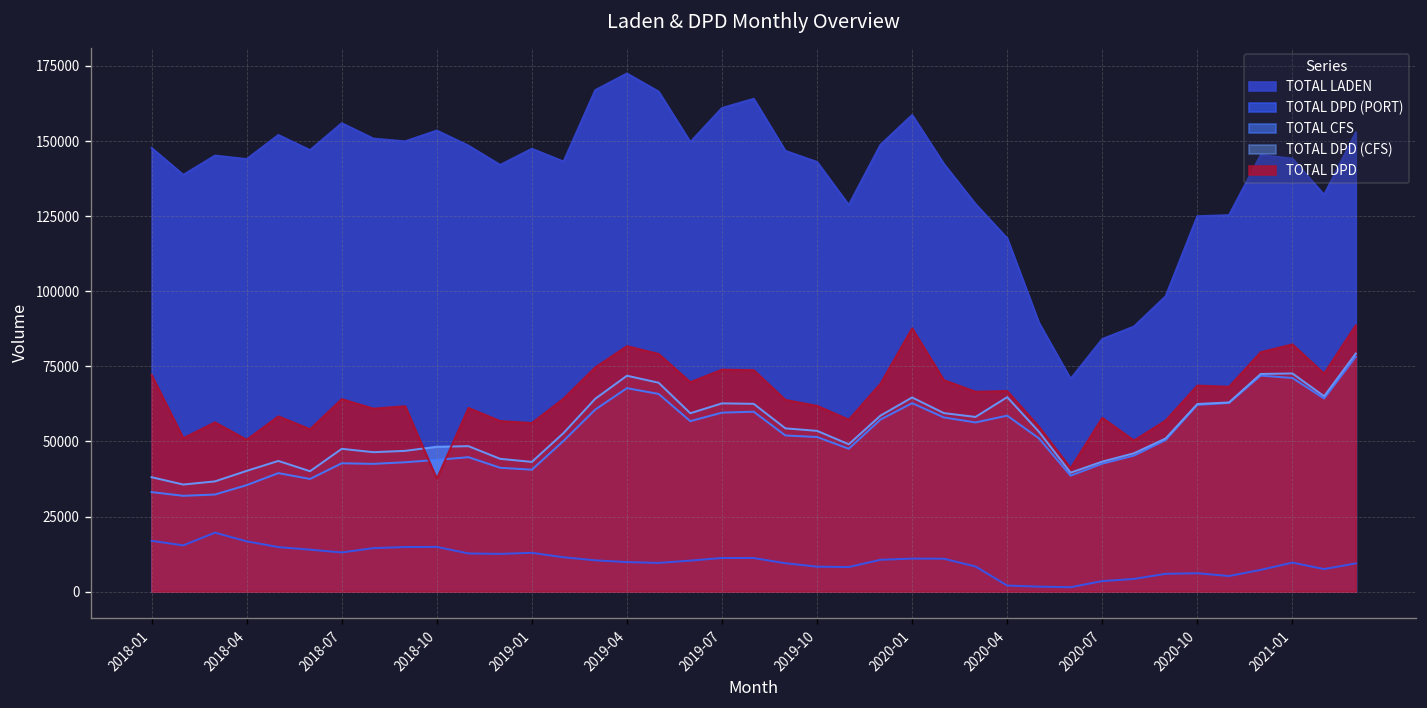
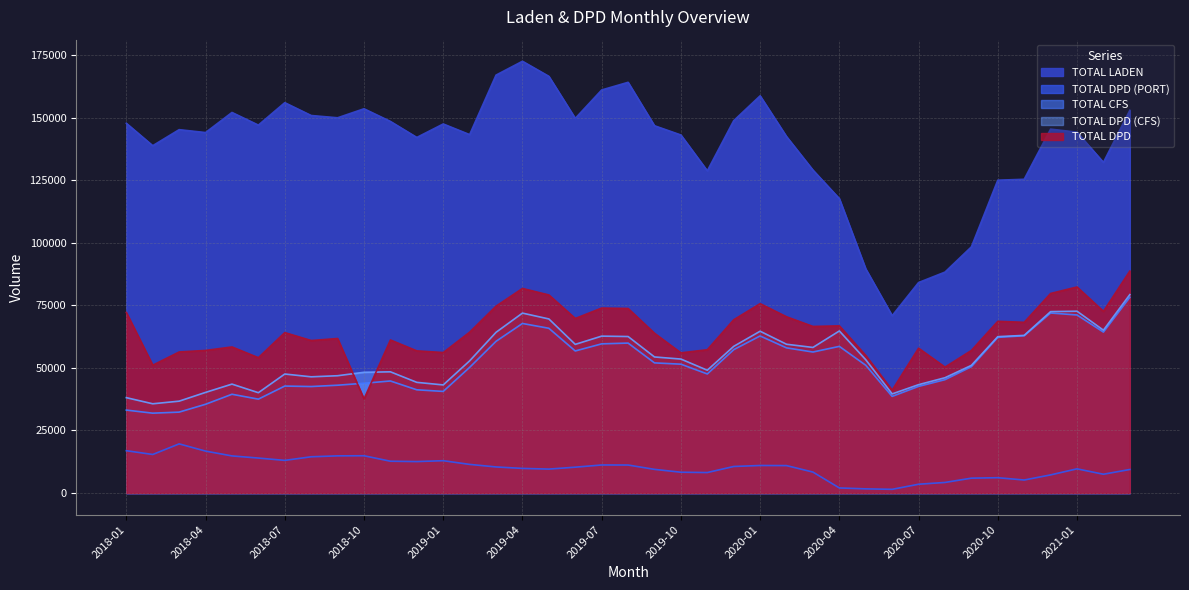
TOTAL DPD, 2018-04: 51000 -> 57000
TOTAL DPD, 2019-10: 62000 -> 56000
TOTAL DPD, 2020-01: 88000 -> 76000
